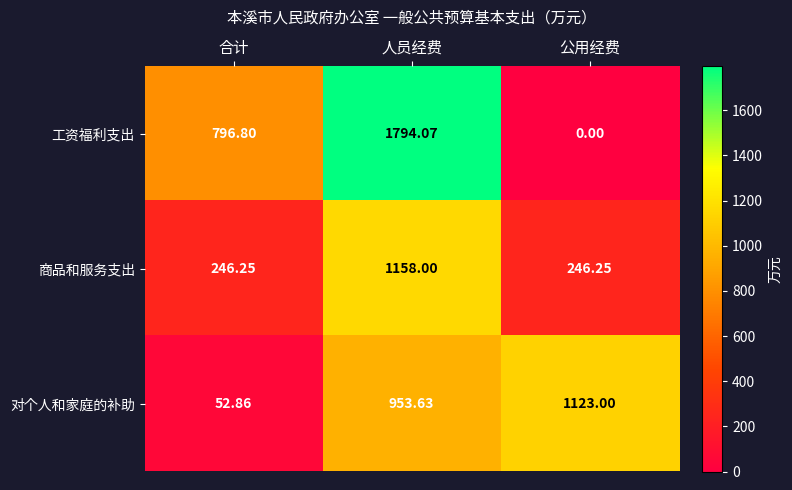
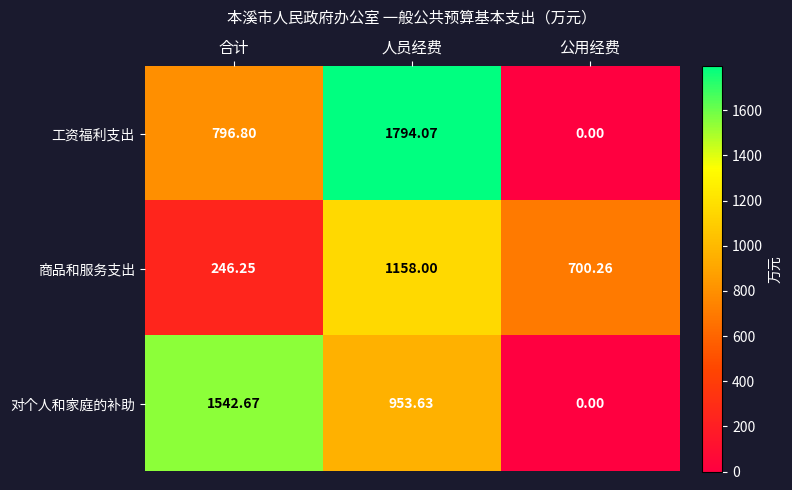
商品和服务支出, 公用经费: 246.25 -> 700.26
对个人和家庭的补助, 合计: 52.86 -> 1542.67
对个人和家庭的补助, 公用经费: 1123.00 -> 0.00
